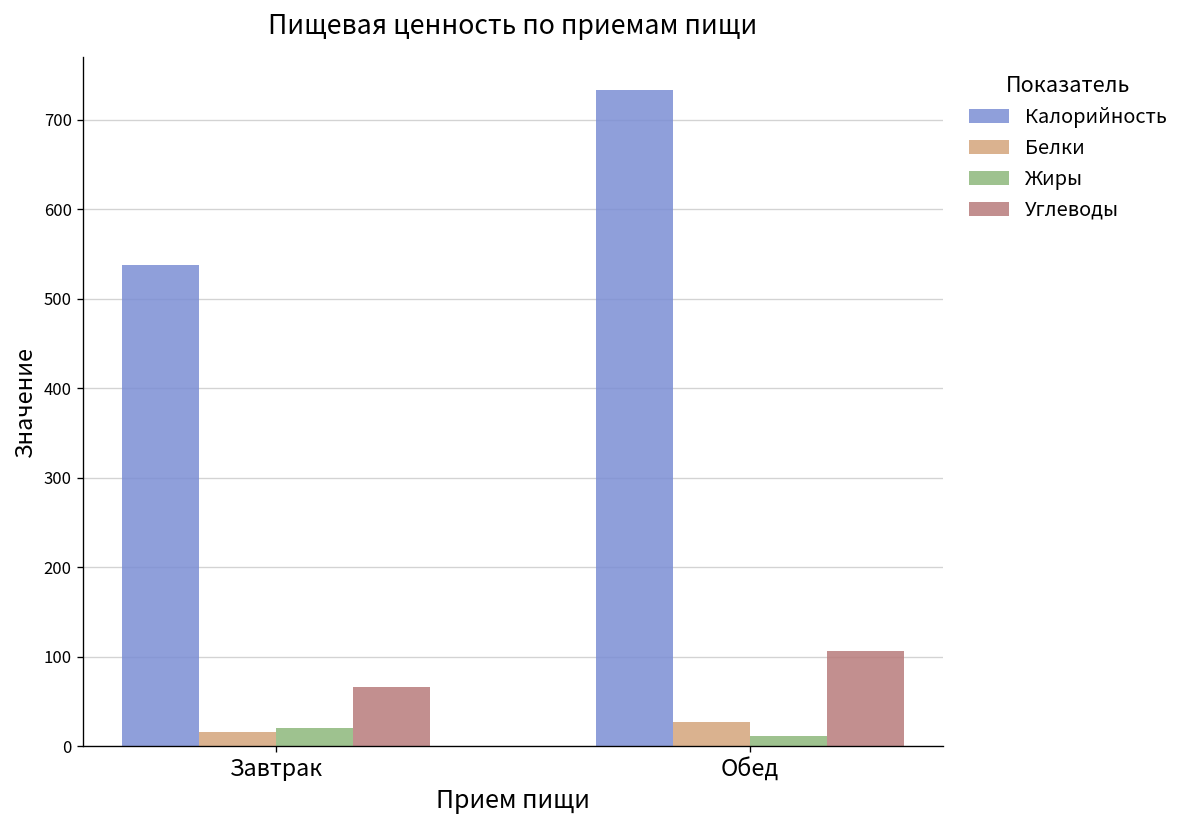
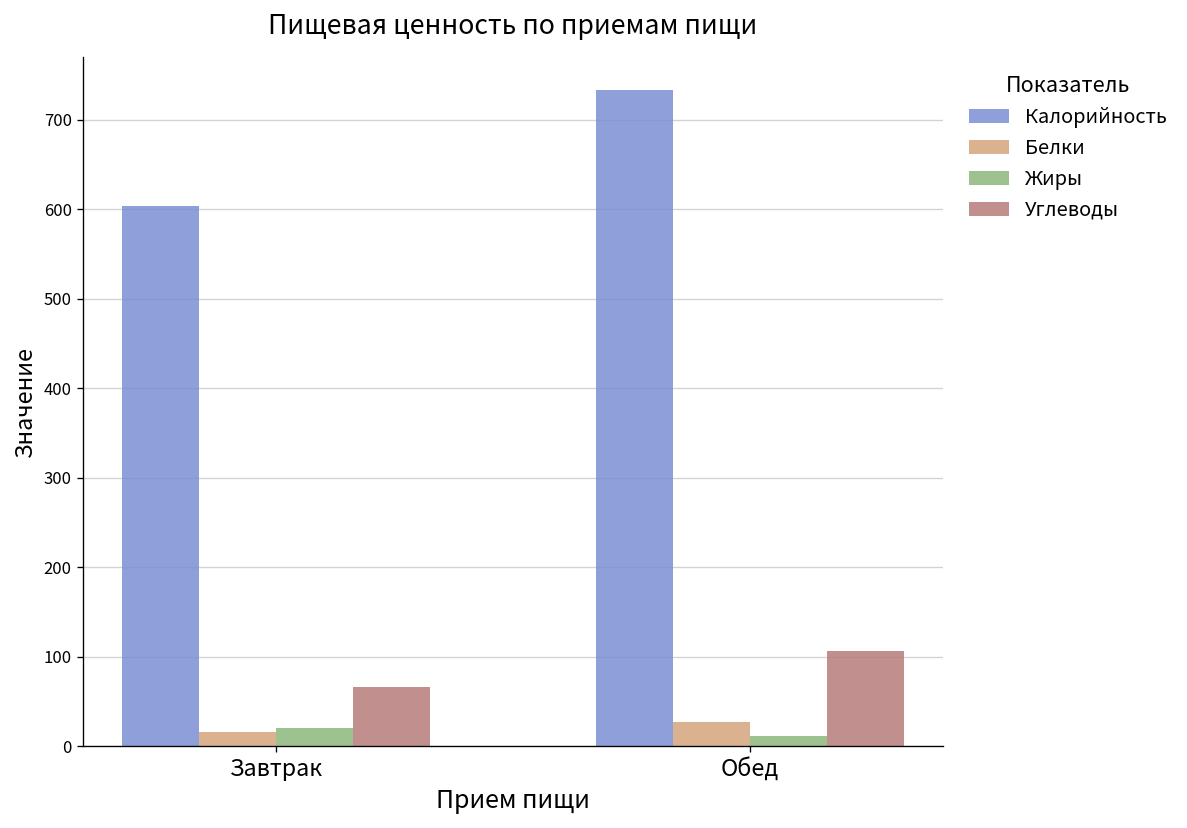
Калорийность, Завтрак: 540 -> 600
